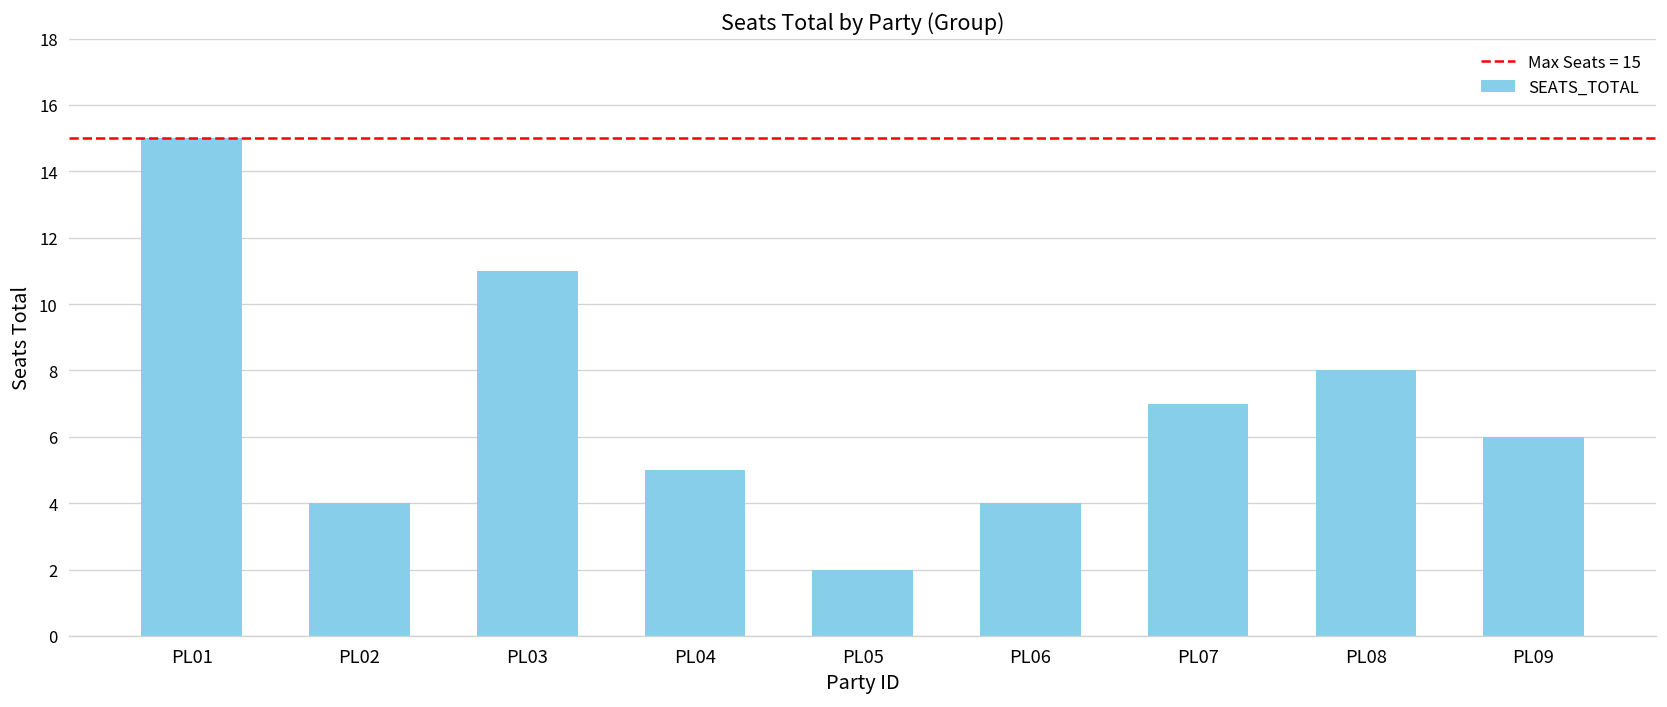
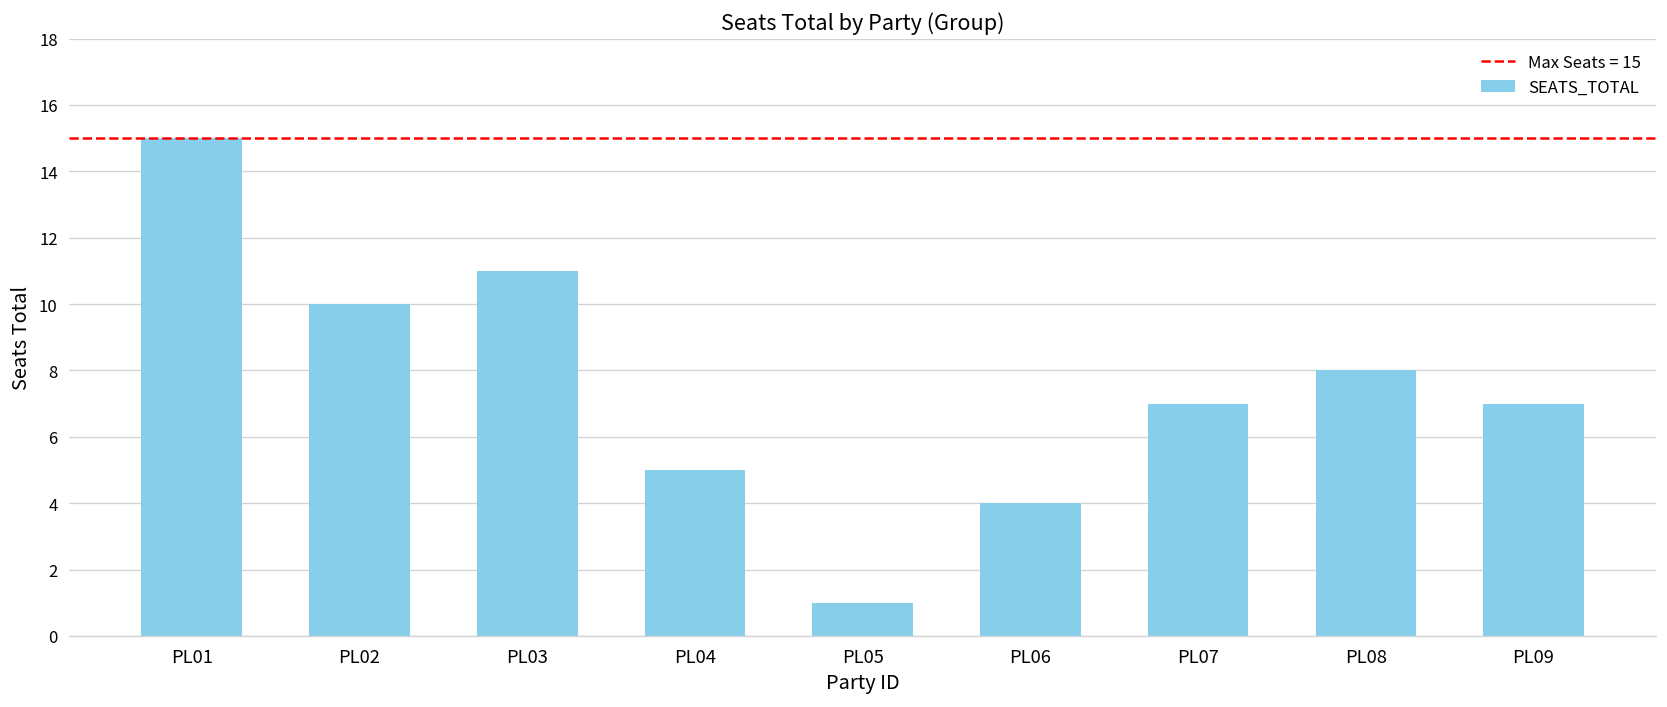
PL02: 4 -> 10
PL05: 2 -> 1
PL09: 6 -> 7
